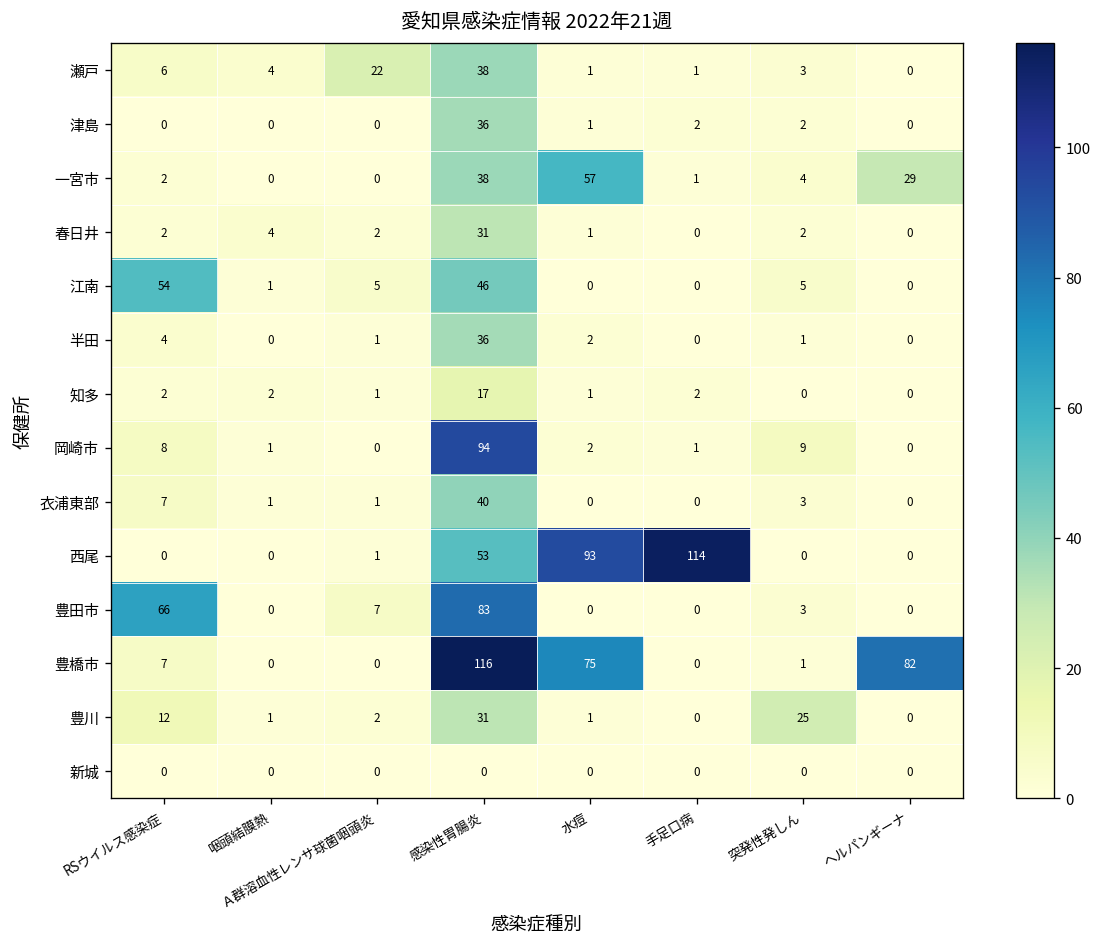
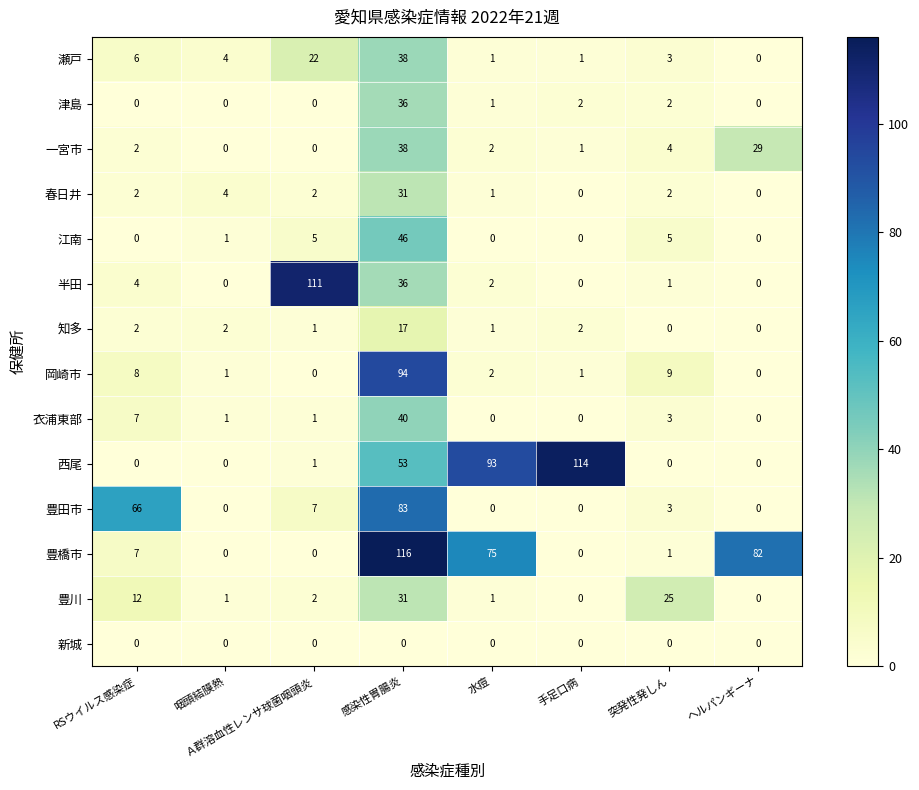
一宮市, 水痘: 57 -> 2
江南, RSウイルス感染症: 54 -> 0
半田, Ａ群溶血性レンサ球菌咽頭炎: 1 -> 111
